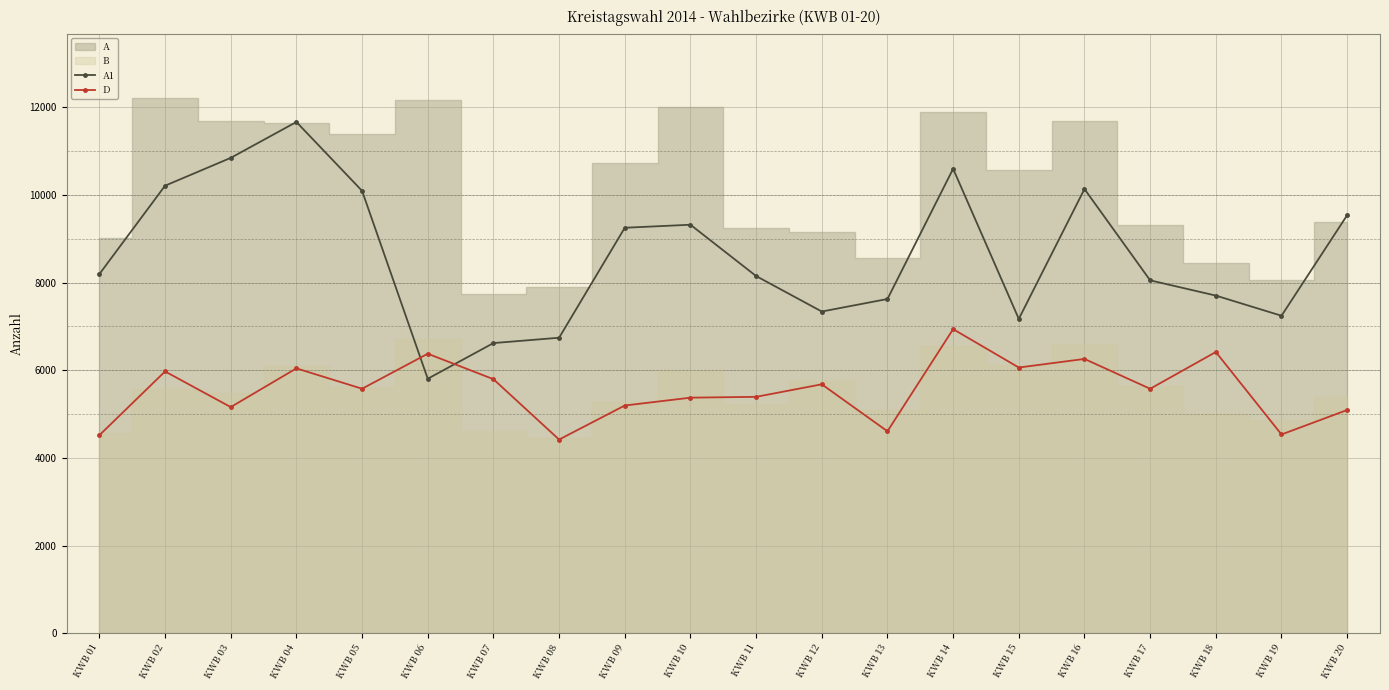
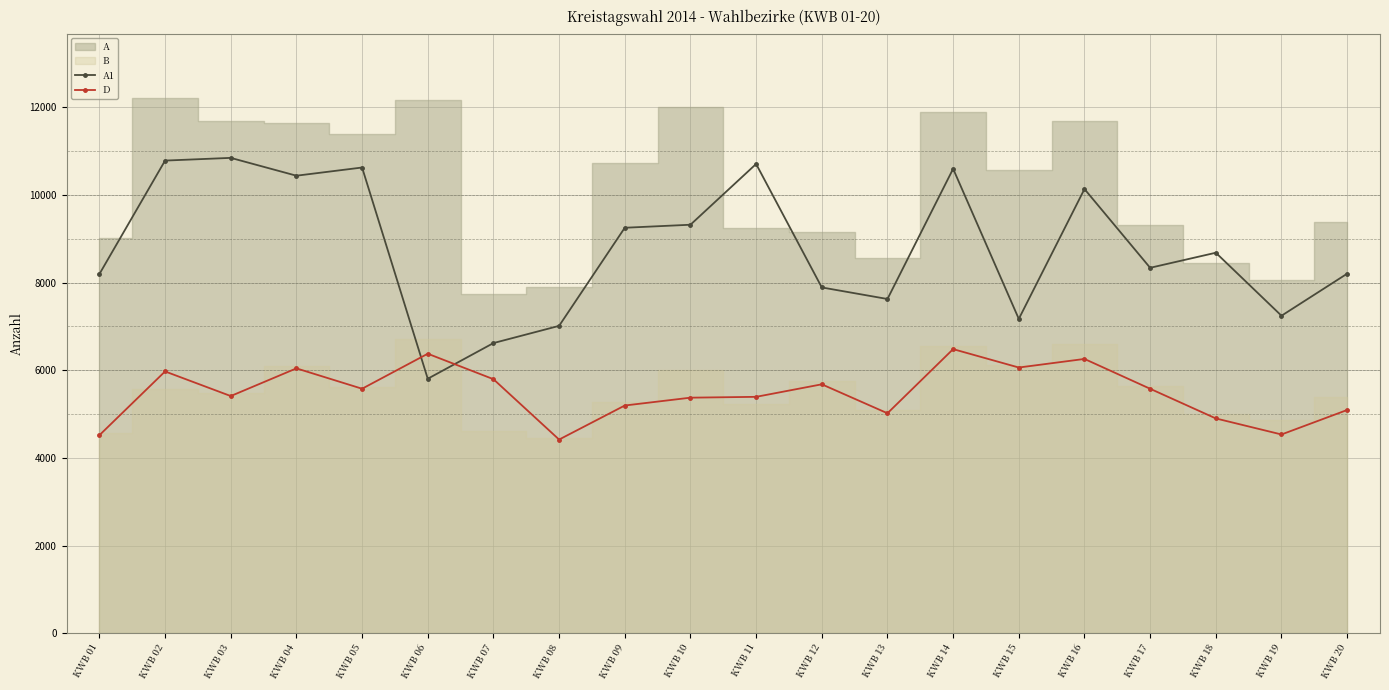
A1, KWB 02: 10200 -> 10800
D, KWB 03: 5200 -> 5400
A1, KWB 04: 11700 -> 10400
A1, KWB 05: 10100 -> 10600
A1, KWB 08: 6700 -> 7000
A1, KWB 11: 8200 -> 10700
A1, KWB 12: 7300 -> 7900
D, KWB 13: 4600 -> 5000
D, KWB 14: 6900 -> 6500
A1, KWB 17: 8100 -> 8300
A1, KWB 18: 7700 -> 8700
D, KWB 18: 6400 -> 4900
A1, KWB 20: 9500 -> 8200
